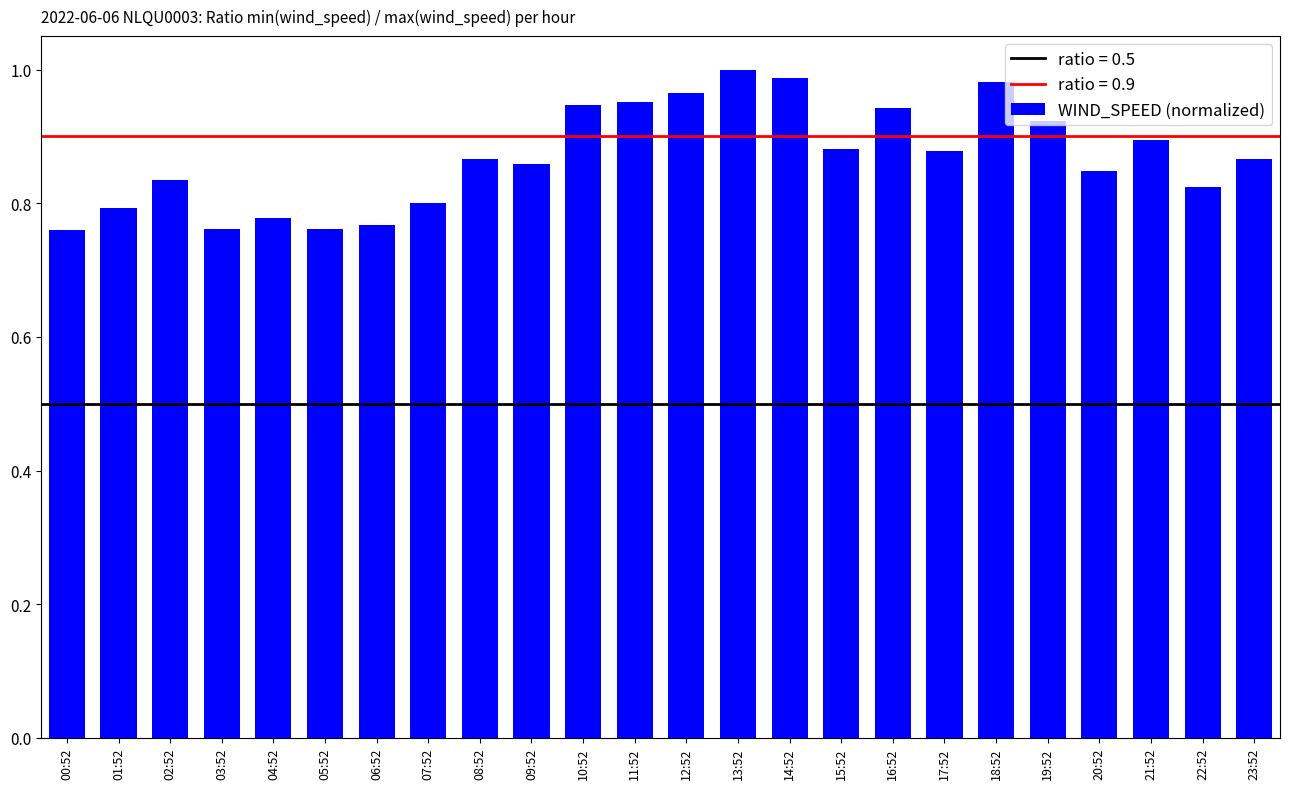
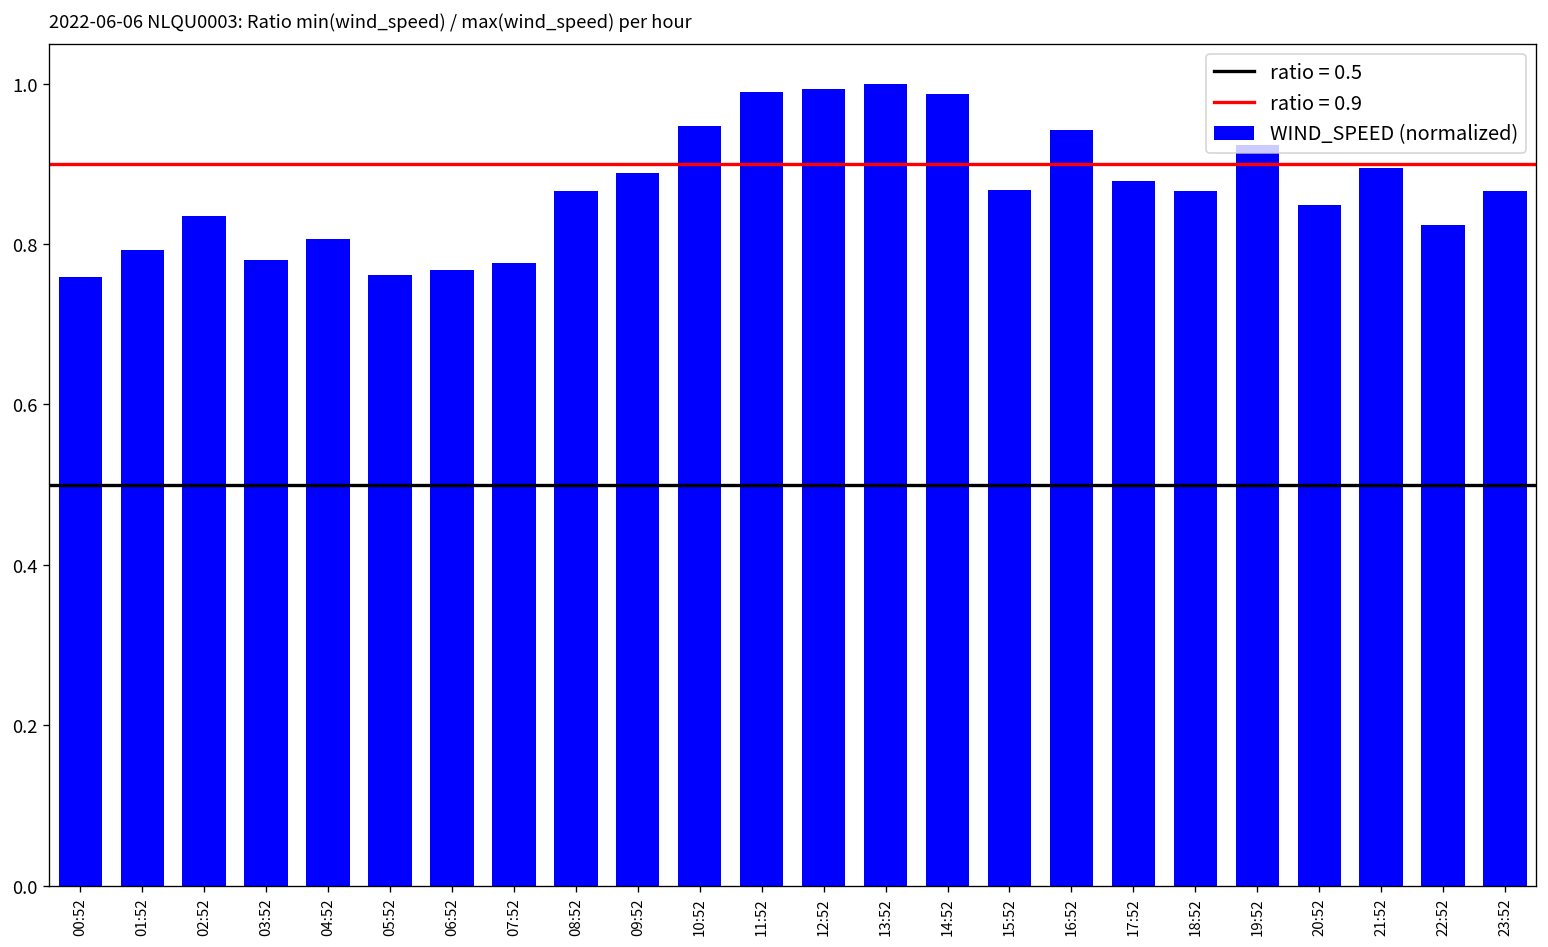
03:52: 0.76 -> 0.78
04:52: 0.78 -> 0.81
07:52: 0.80 -> 0.78
09:52: 0.86 -> 0.89
11:52: 0.95 -> 0.99
12:52: 0.96 -> 0.99
15:52: 0.88 -> 0.87
18:52: 0.98 -> 0.87
